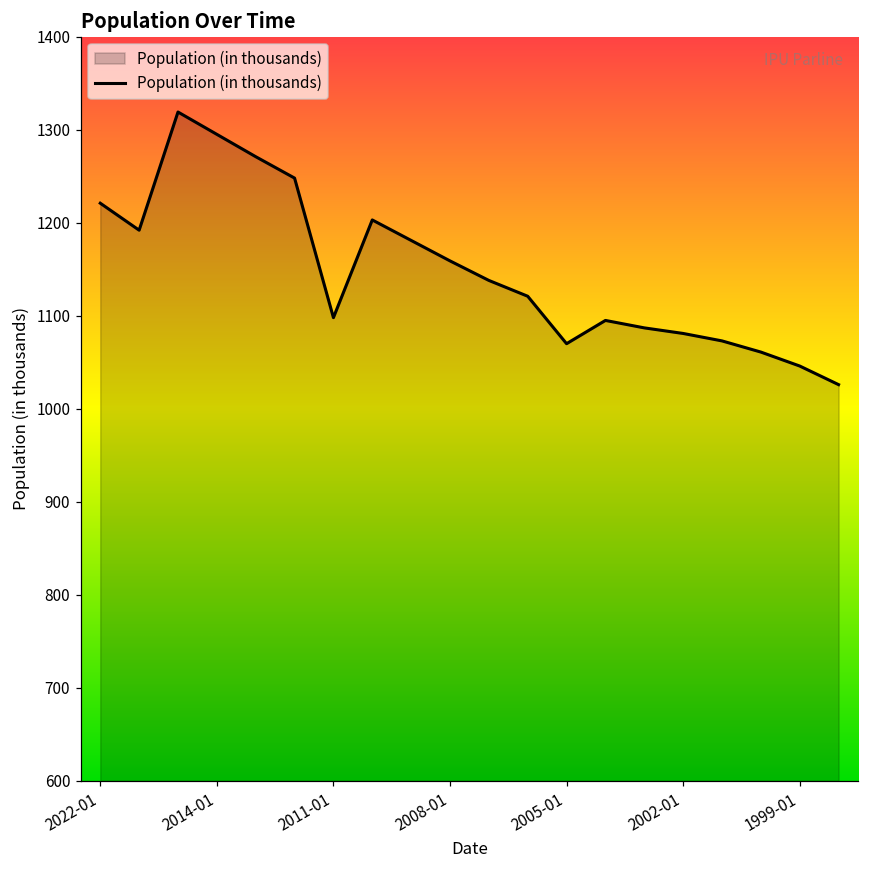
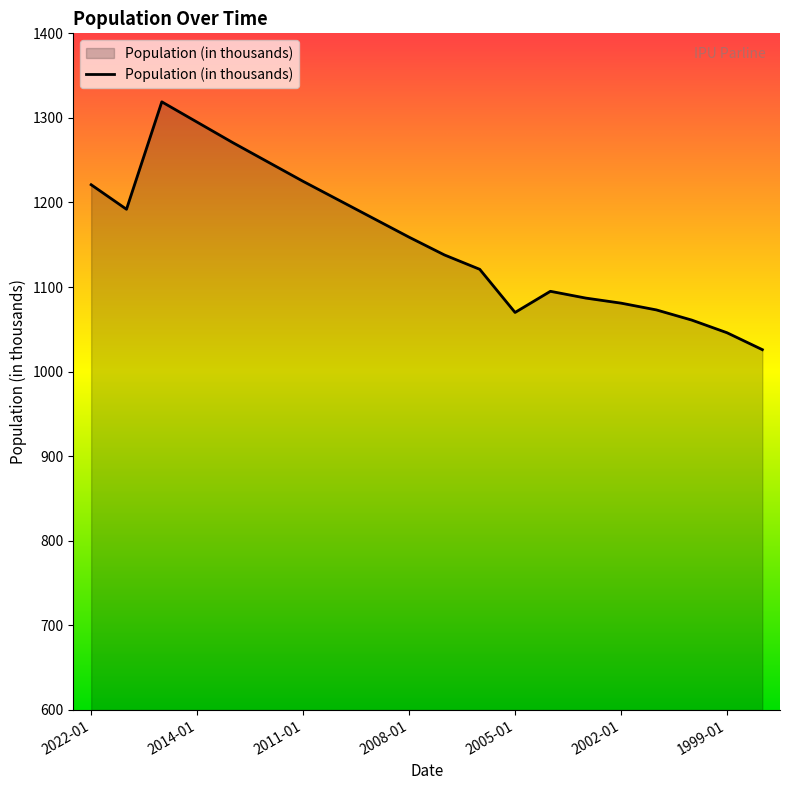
2011-01: 1100 -> 1230
